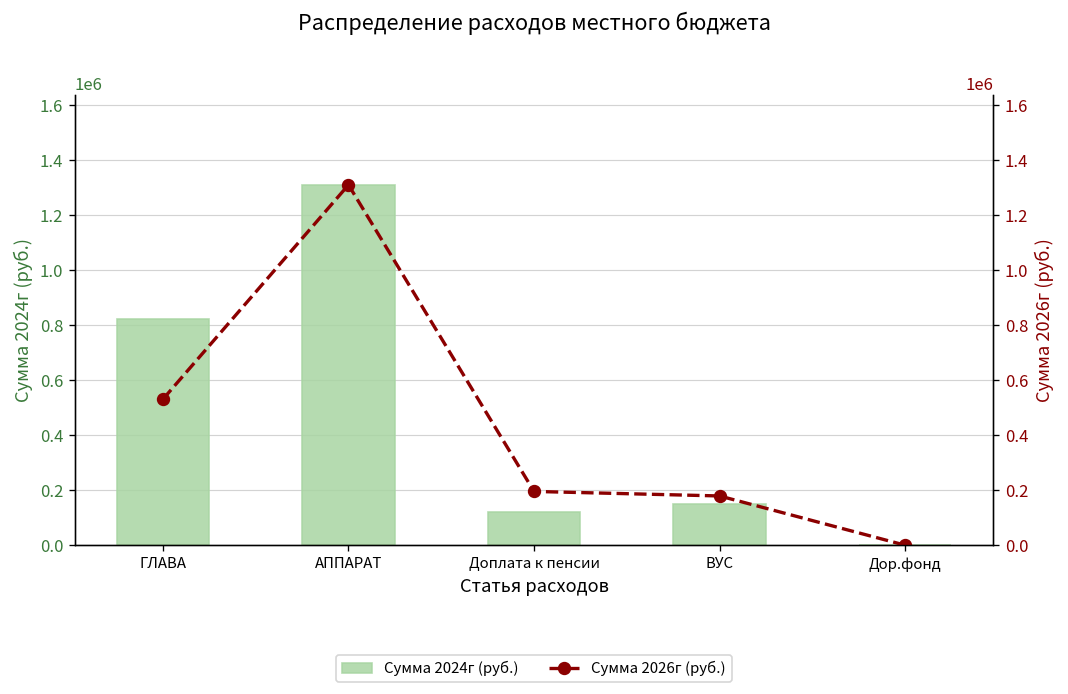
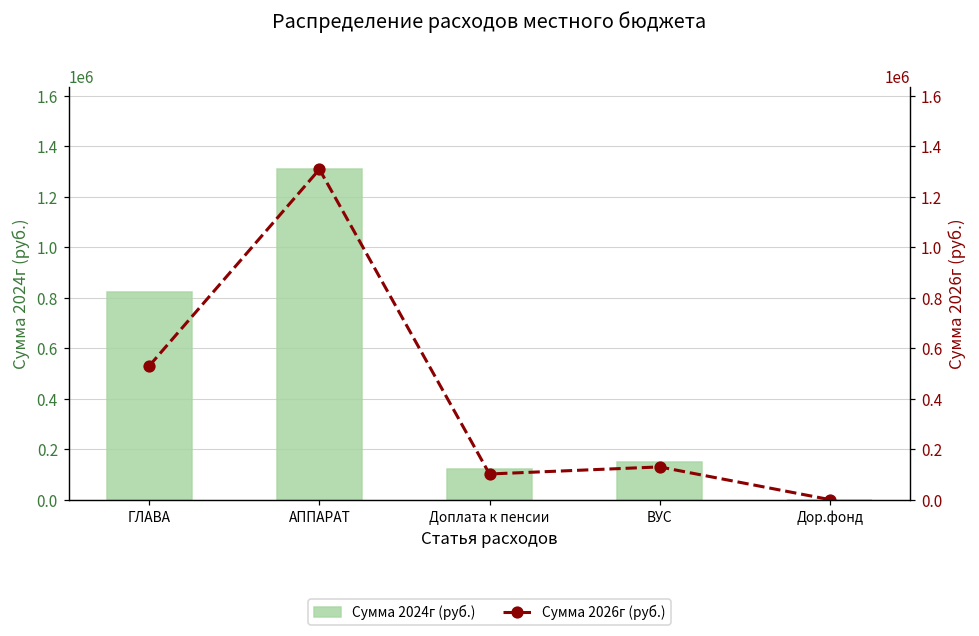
Сумма 2026г (руб.), Доплата к пенсии: 200000 -> 100000
Сумма 2026г (руб.), ВУС: 180000 -> 130000
